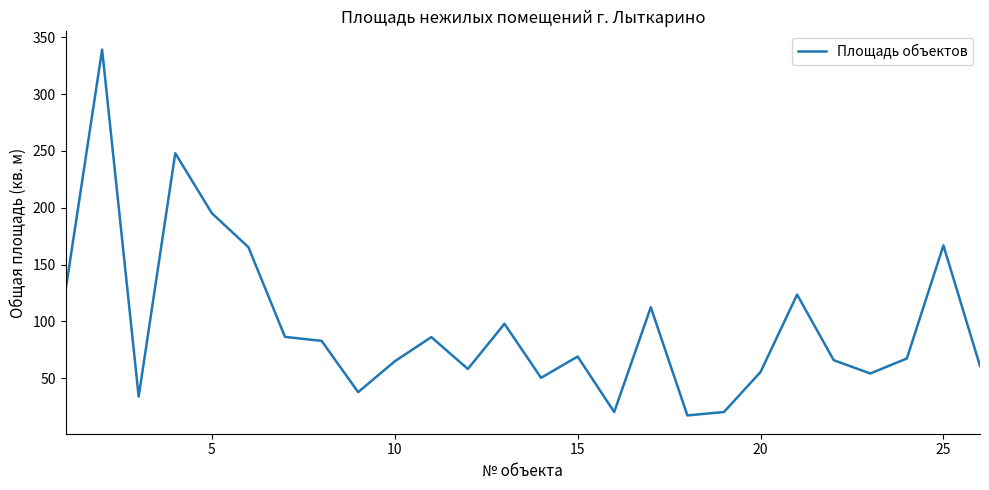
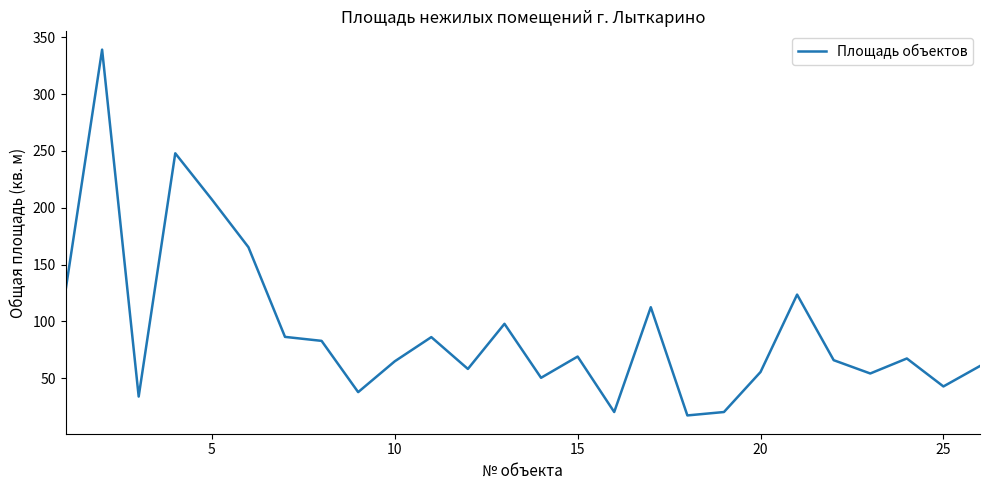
5: 195 -> 207
25: 167 -> 43
